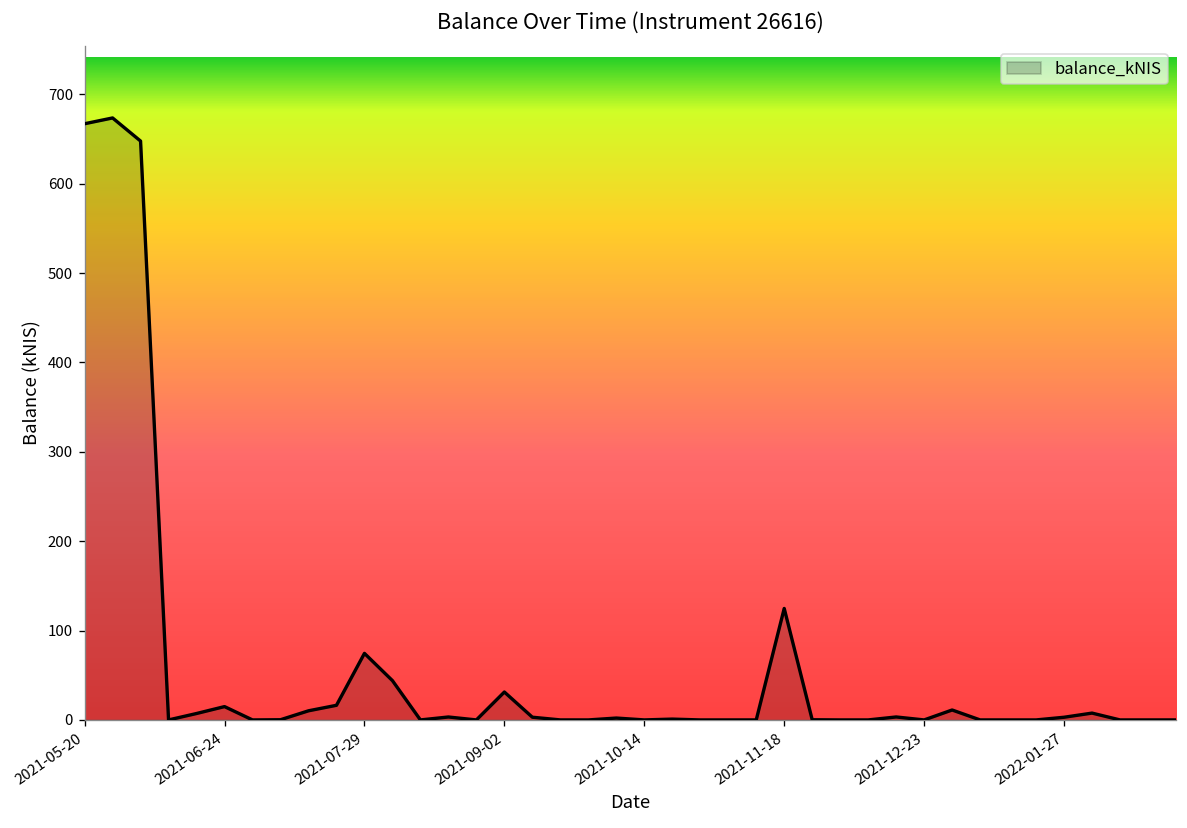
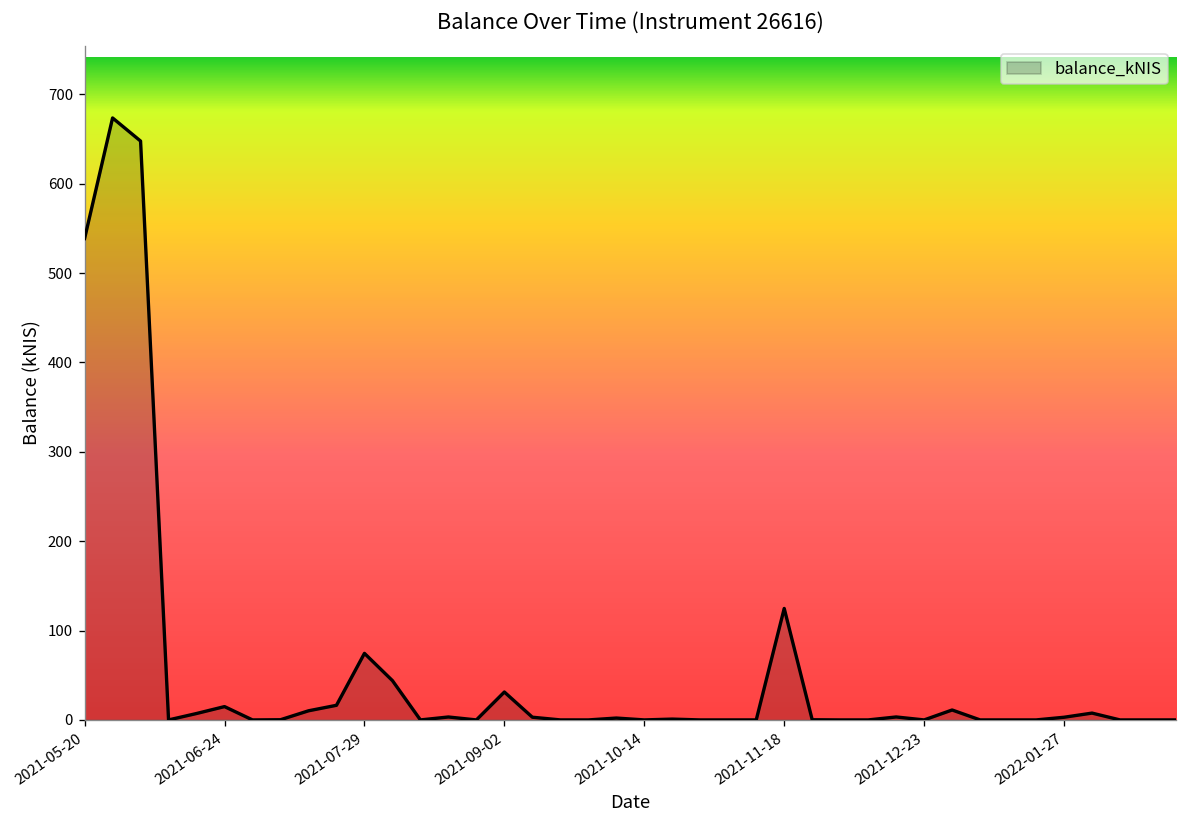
2021-05-20: 670 -> 540
